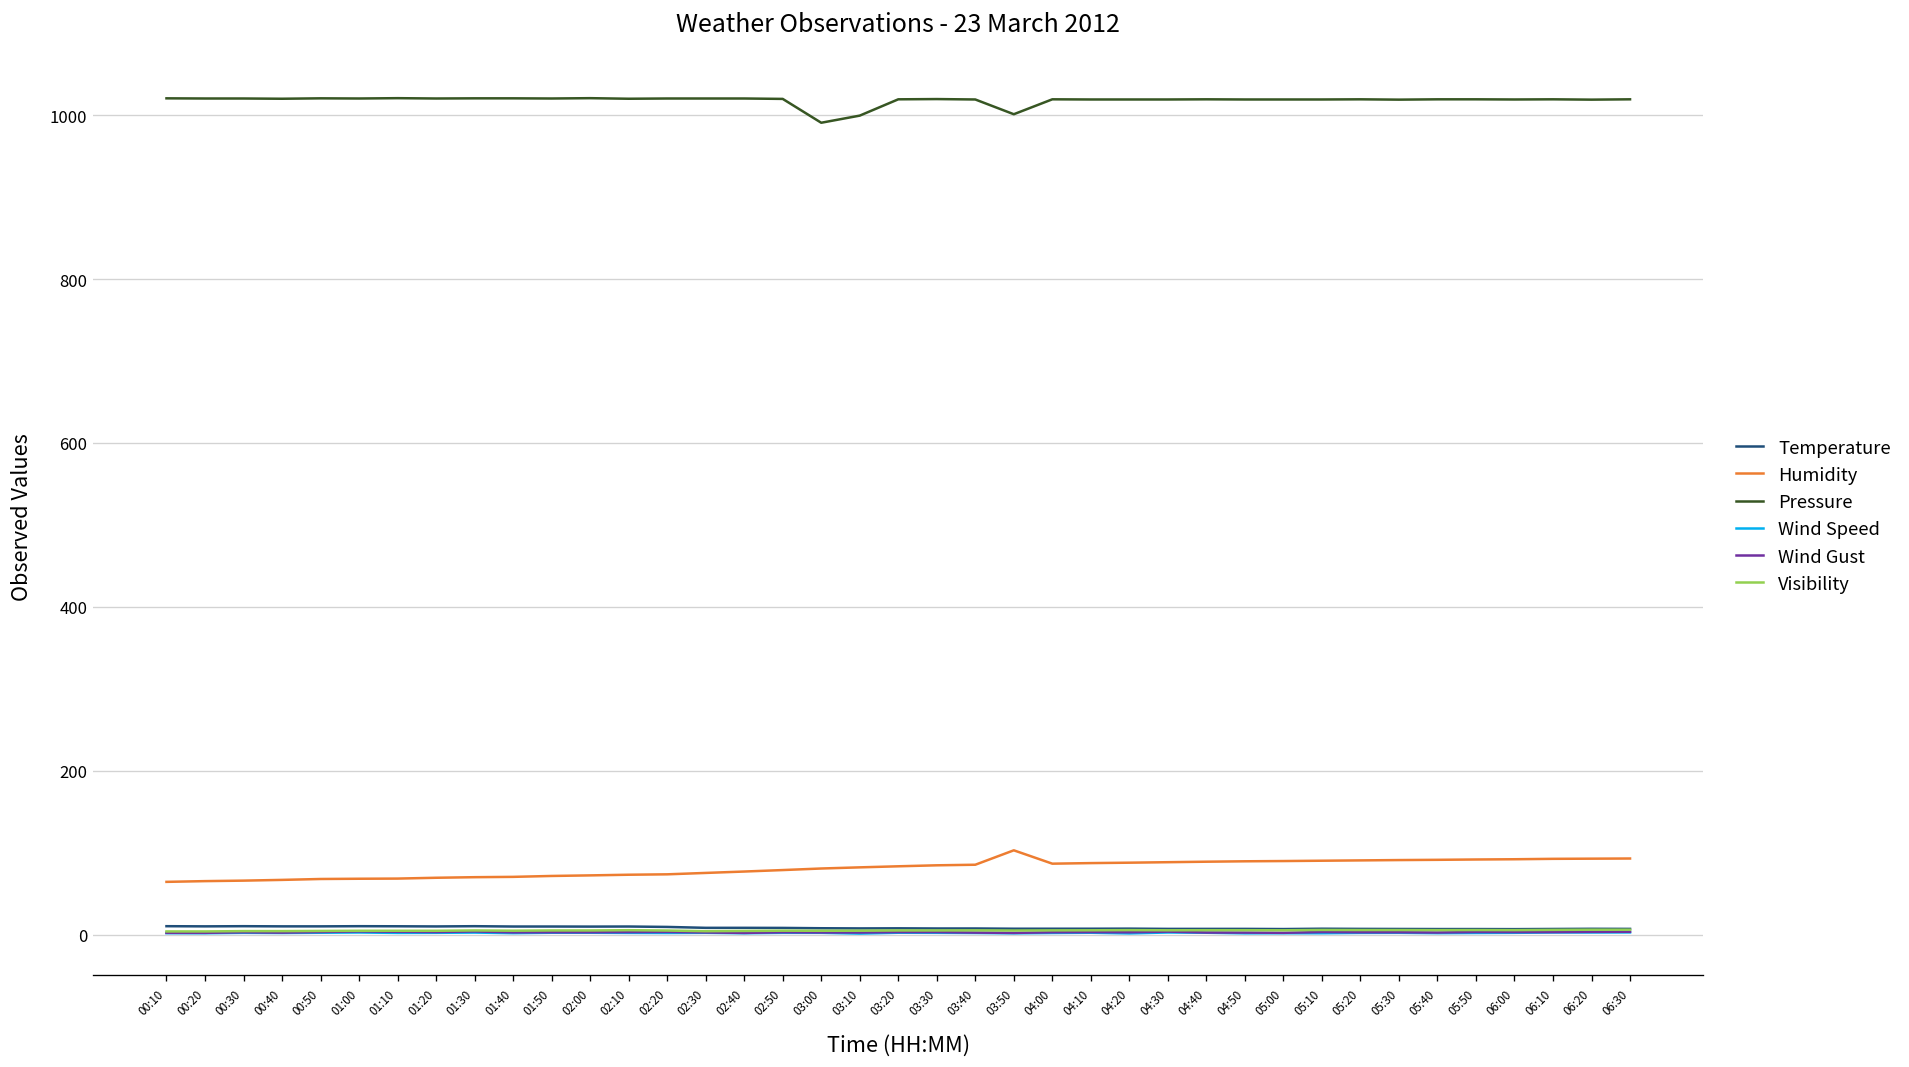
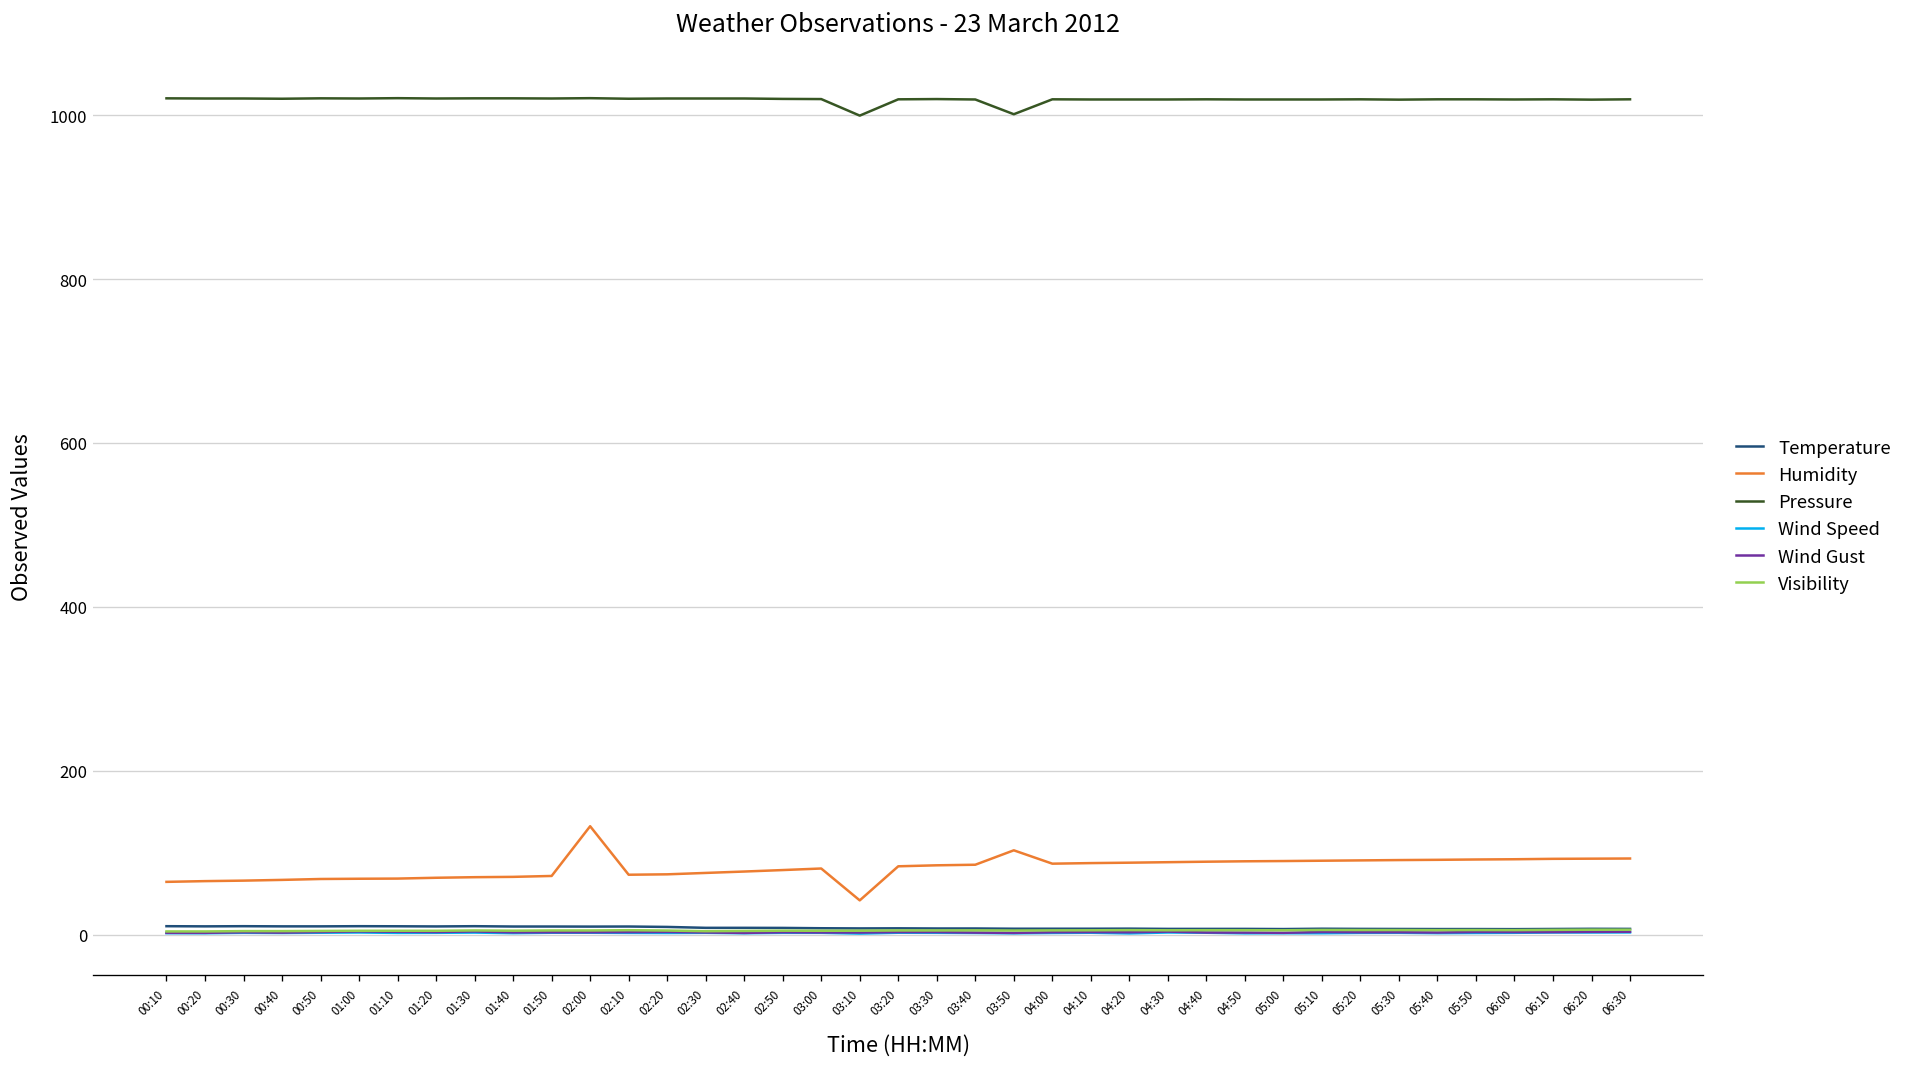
Humidity, 02:00: 70 -> 130
Pressure, 03:00: 990 -> 1020
Humidity, 03:10: 80 -> 40
